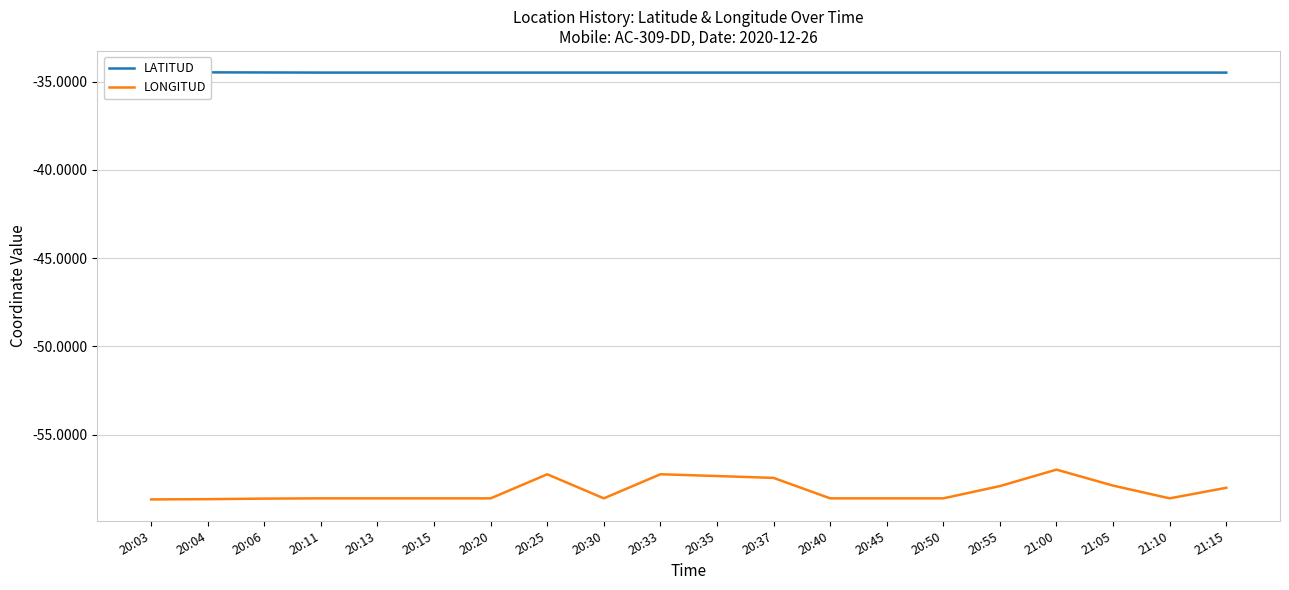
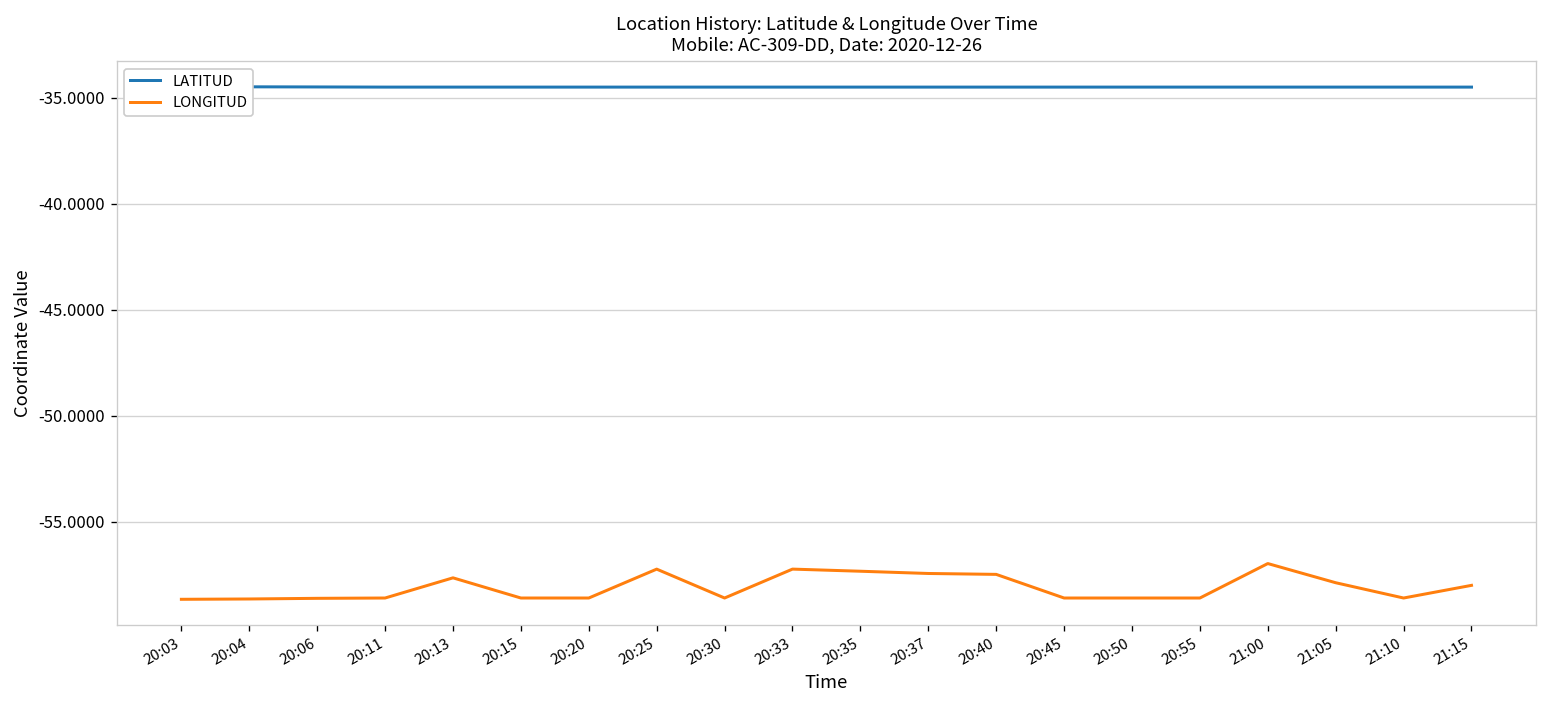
LONGITUD, 20:13: -58.6 -> -57.7
LONGITUD, 20:40: -58.6 -> -57.5
LONGITUD, 20:55: -57.9 -> -58.6
